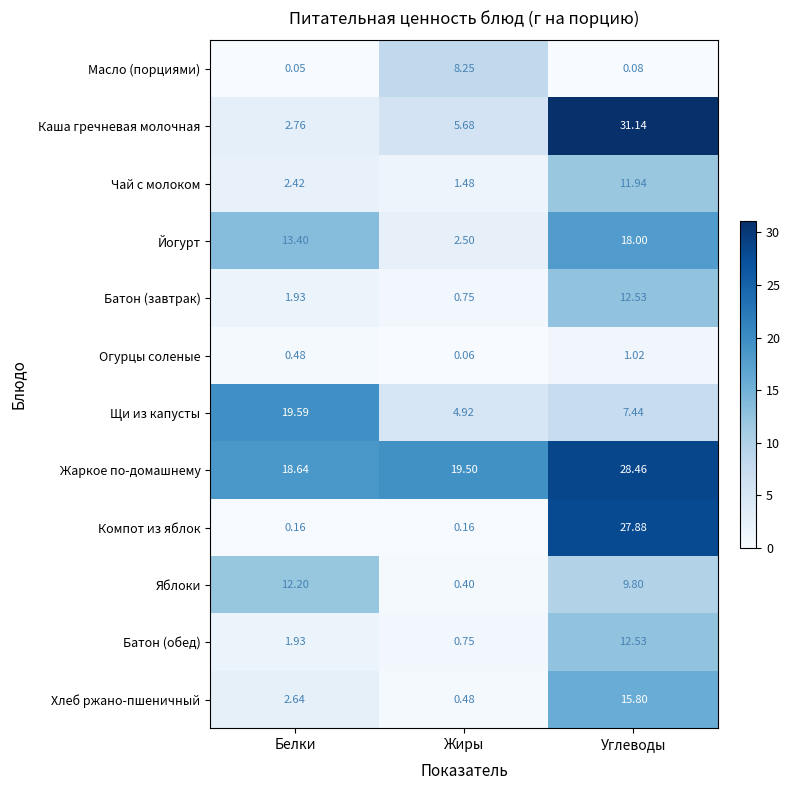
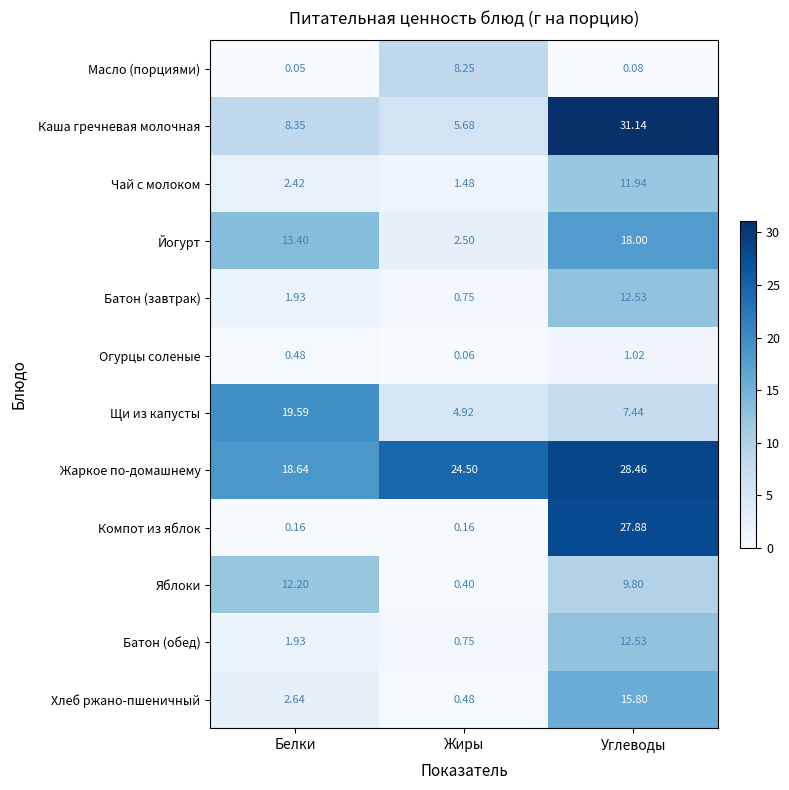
Каша гречневая молочная, Белки: 2.76 -> 8.35
Жаркое по-домашнему, Жиры: 19.50 -> 24.50
